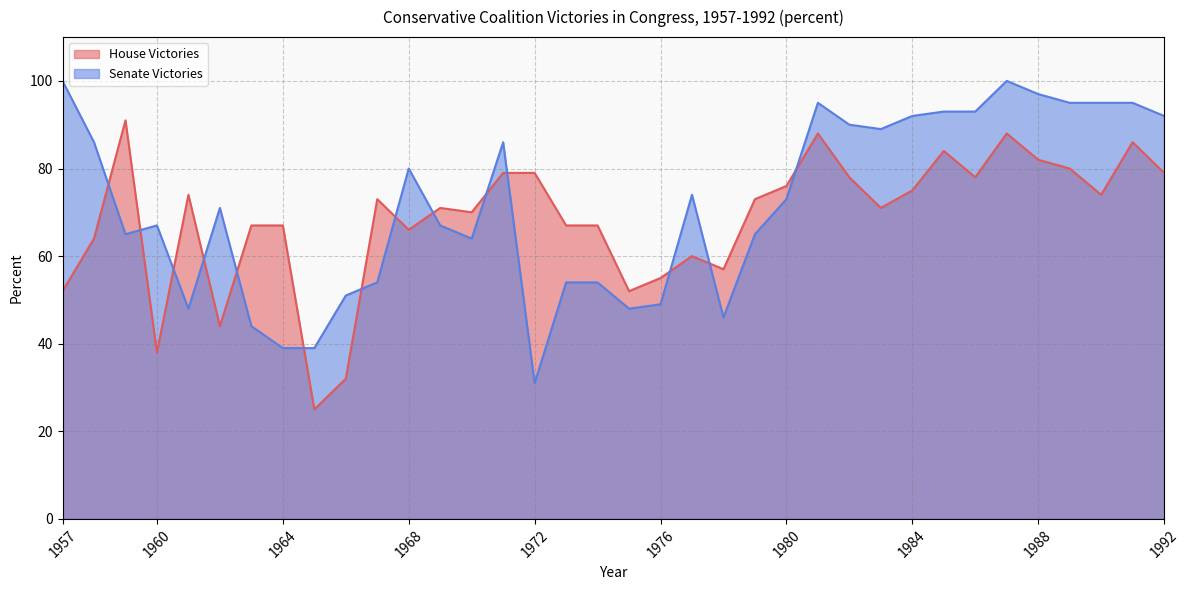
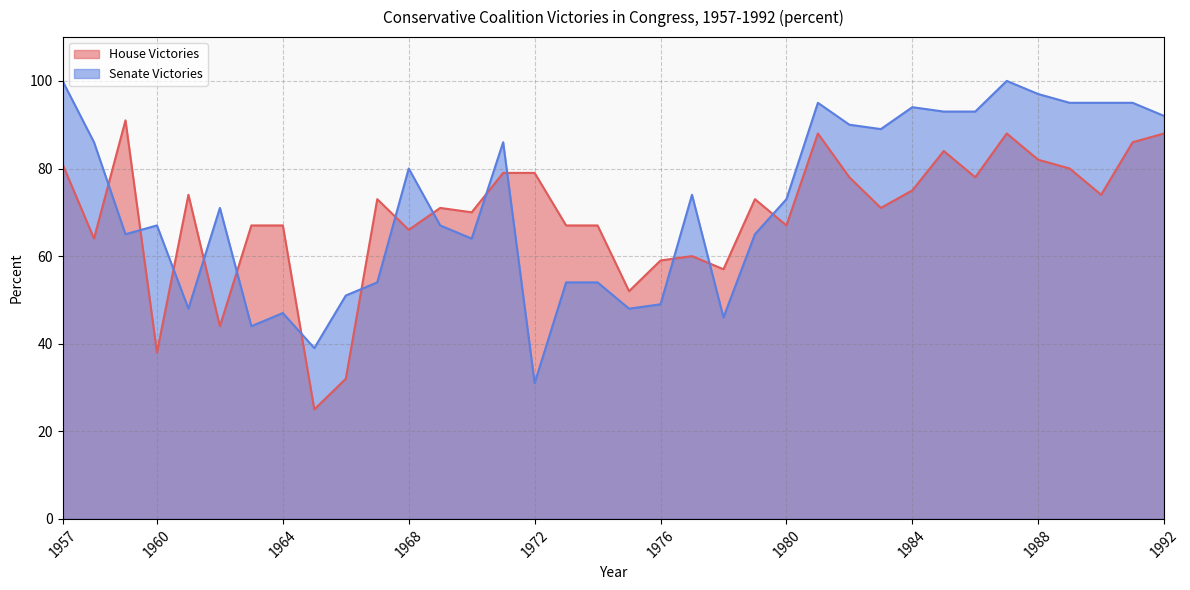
House Victories, 1957: 52 -> 81
Senate Victories, 1964: 39 -> 47
House Victories, 1976: 55 -> 59
House Victories, 1980: 76 -> 67
Senate Victories, 1984: 92 -> 94
House Victories, 1992: 79 -> 88
